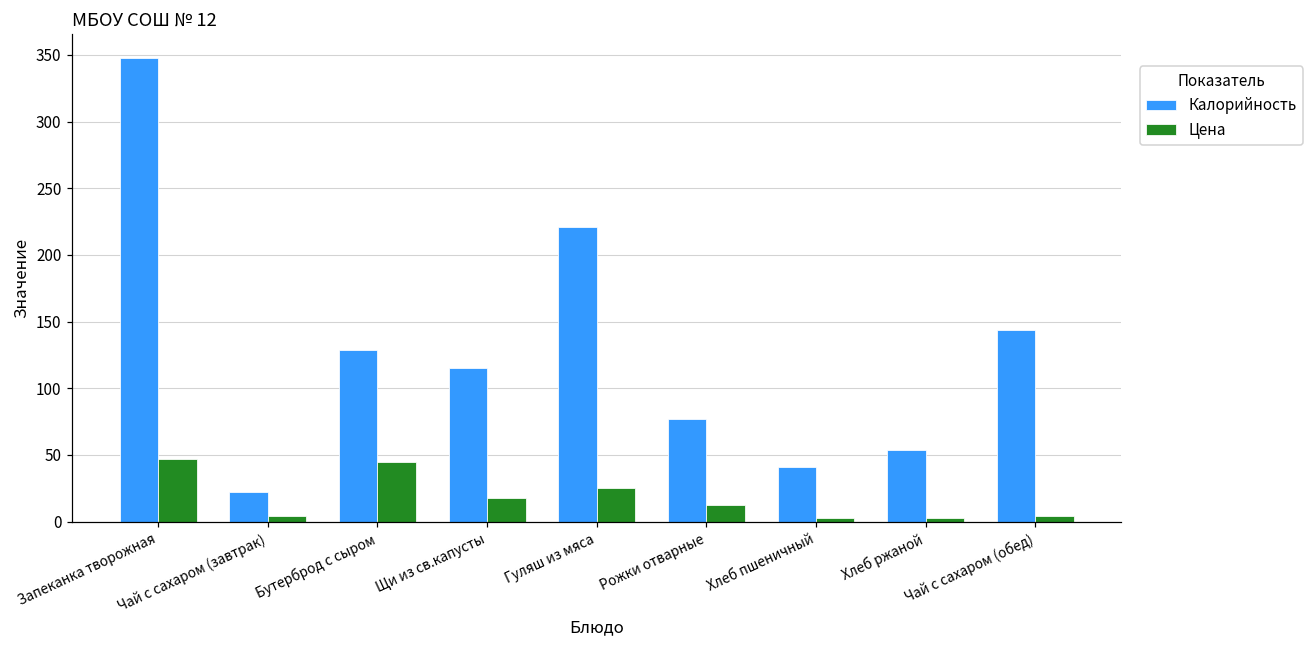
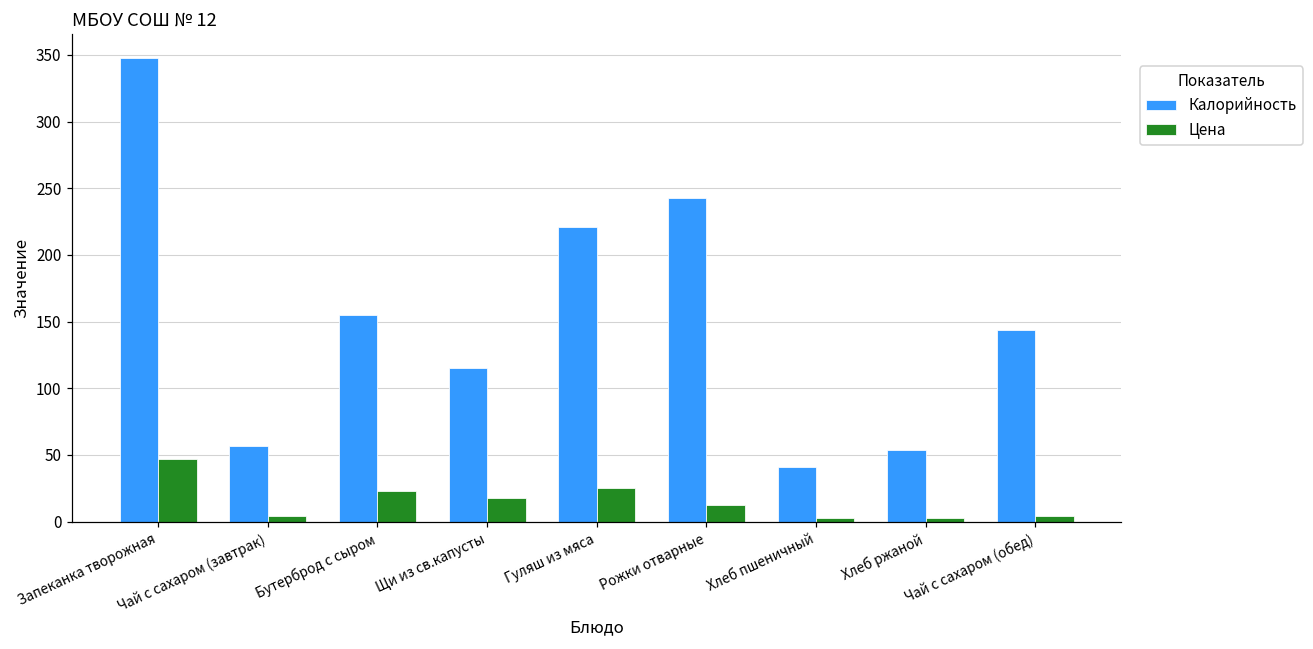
Калорийность, Чай с сахаром (завтрак): 22 -> 57
Калорийность, Бутерброд с сыром: 129 -> 155
Цена, Бутерброд с сыром: 45 -> 23
Калорийность, Рожки отварные: 77 -> 243
